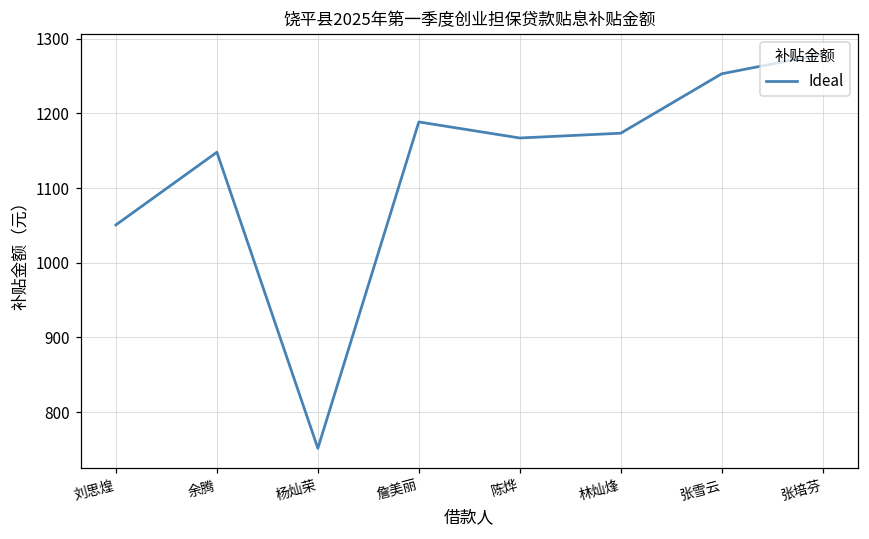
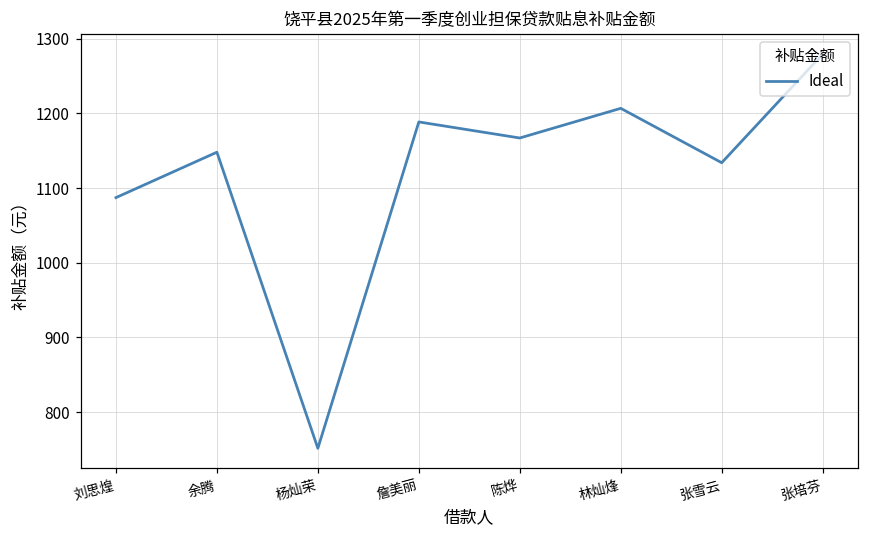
刘思煌: 1050 -> 1090
林灿烽: 1170 -> 1210
张雪云: 1250 -> 1130
